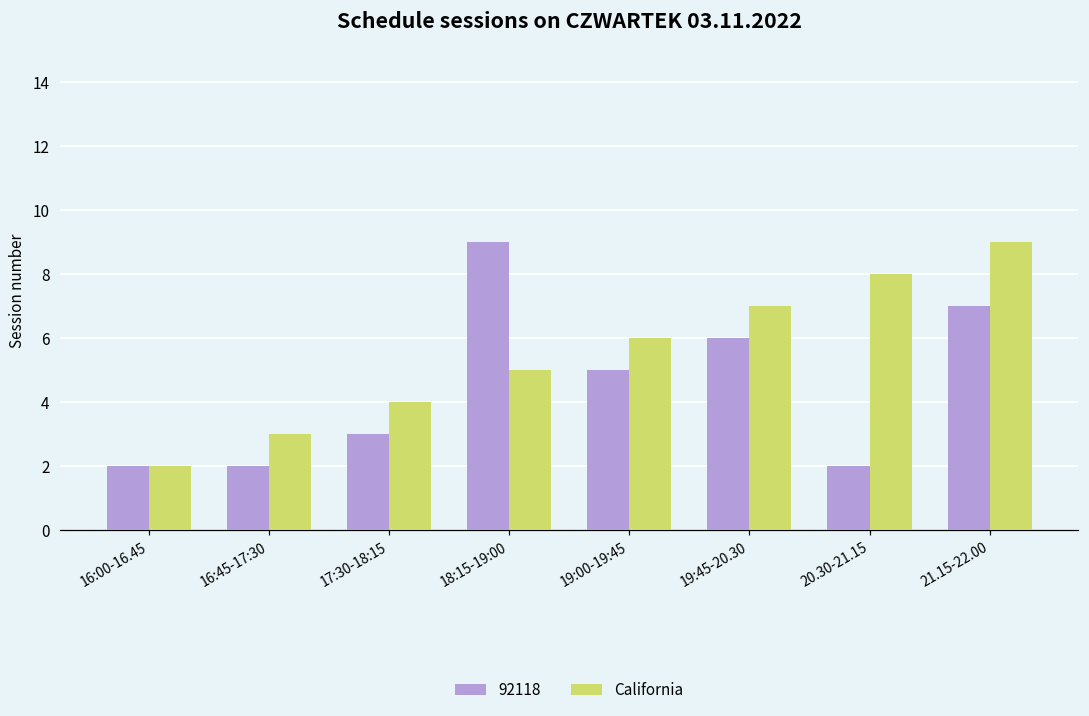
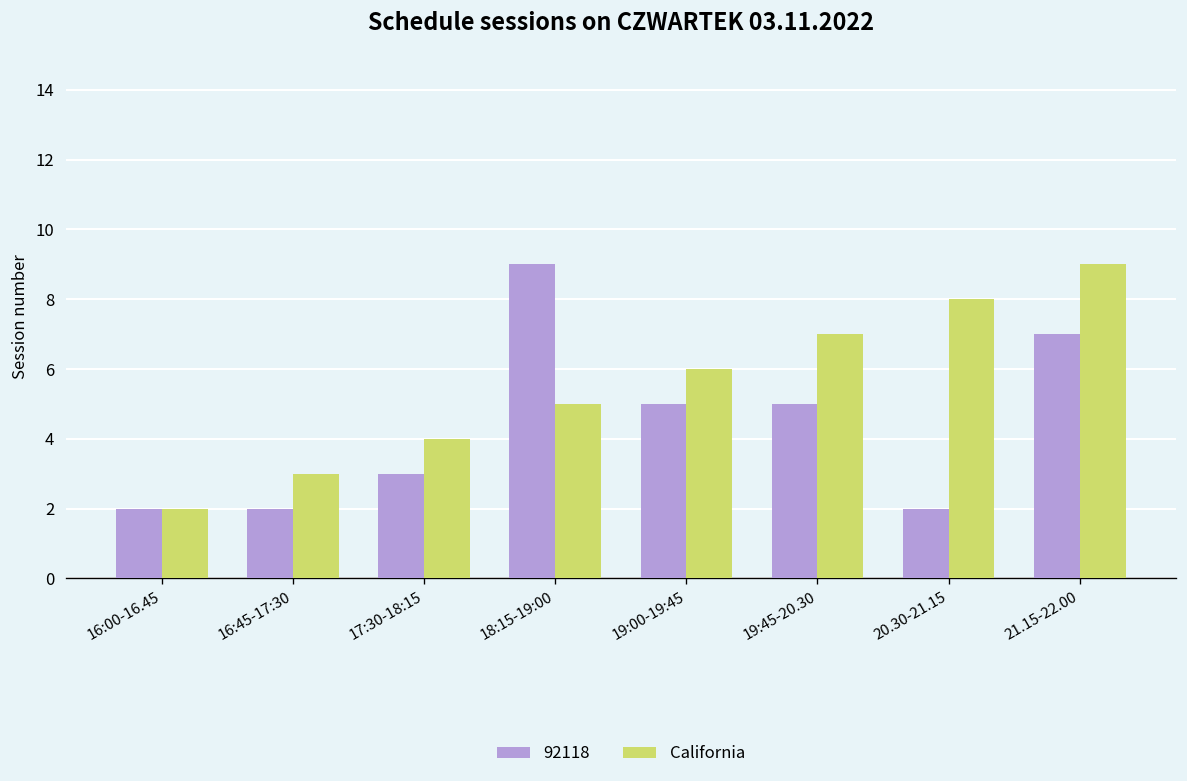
92118, 19:45-20.30: 6 -> 5
